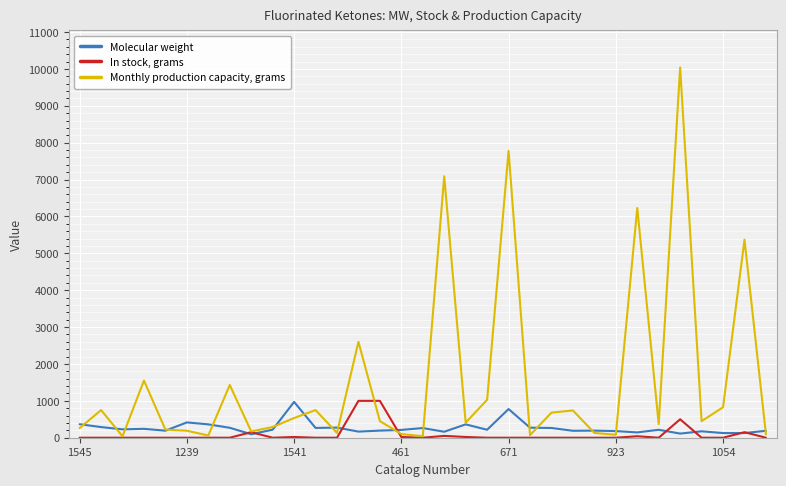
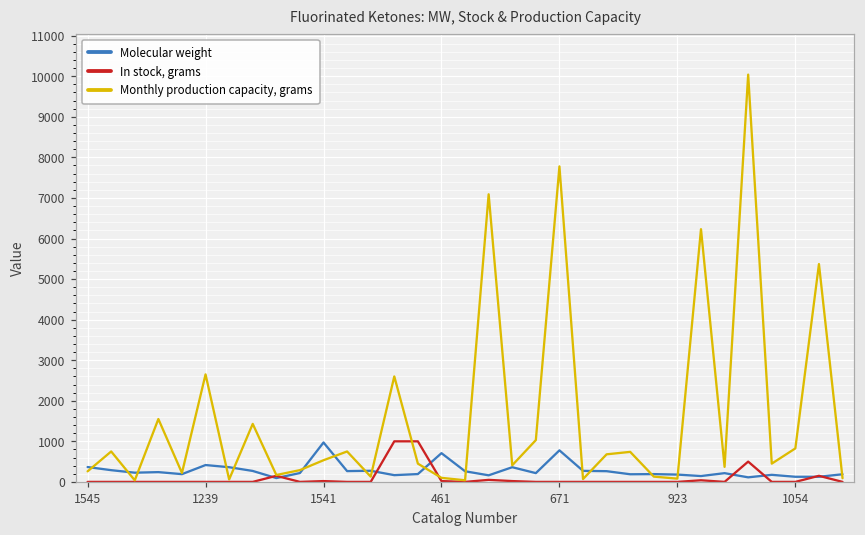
Monthly production capacity, grams, 1239: 200 -> 2700
Molecular weight, 461: 200 -> 700
